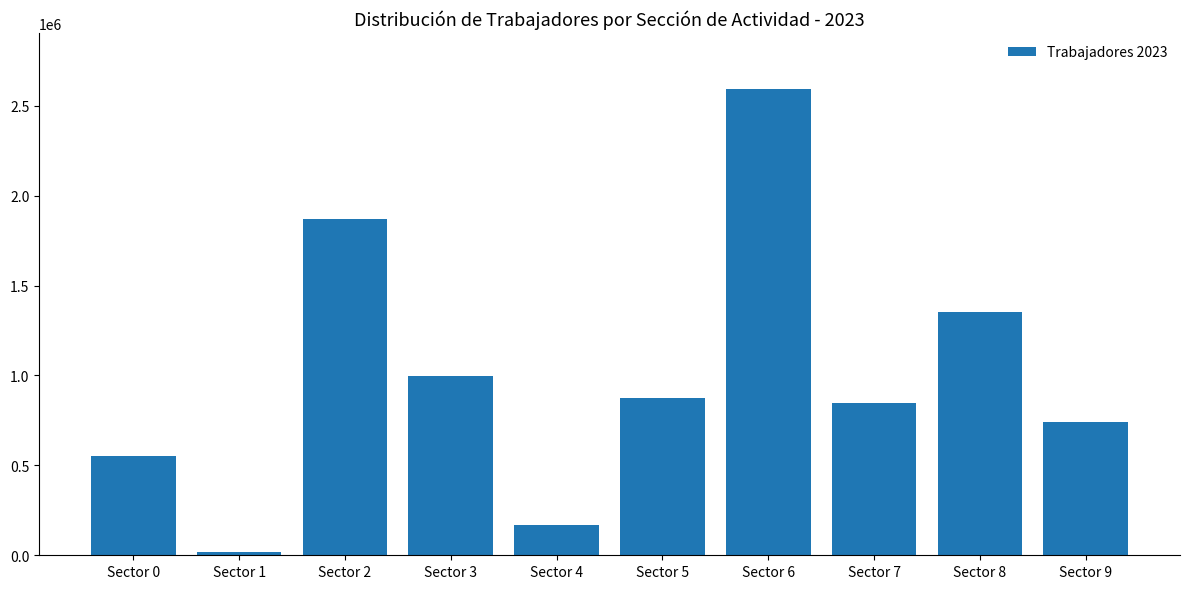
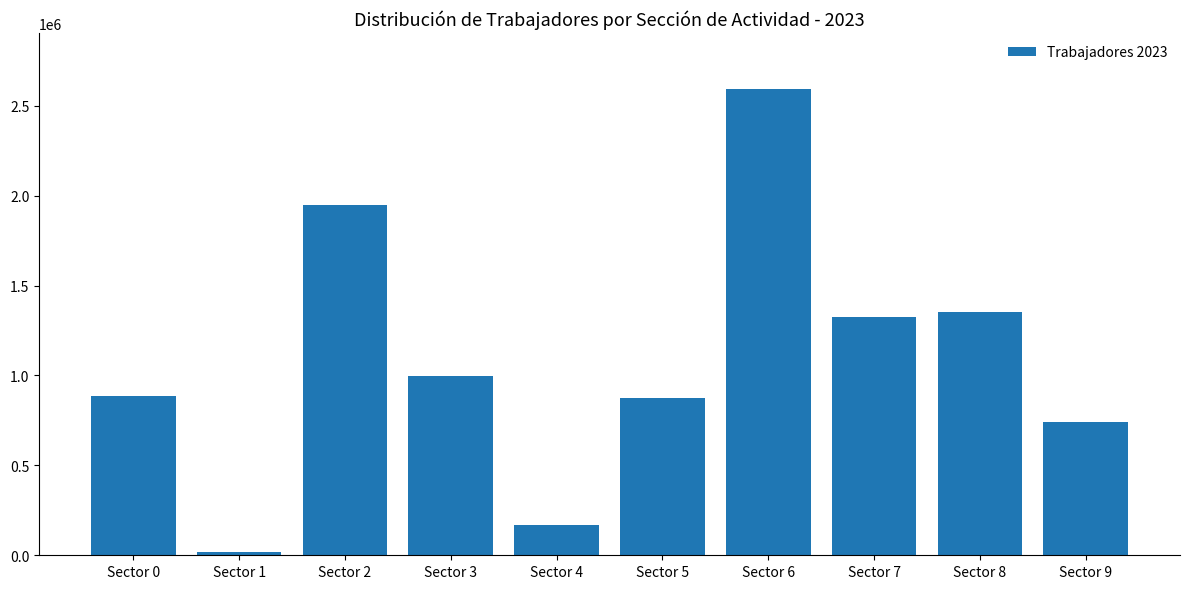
Sector 0: 550000 -> 880000
Sector 2: 1870000 -> 1950000
Sector 7: 850000 -> 1320000
